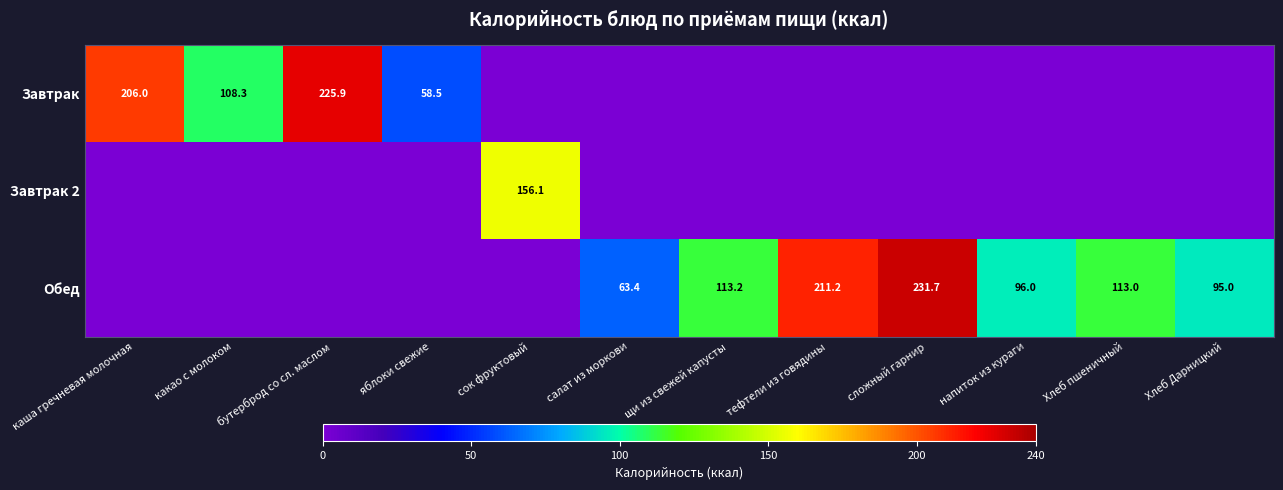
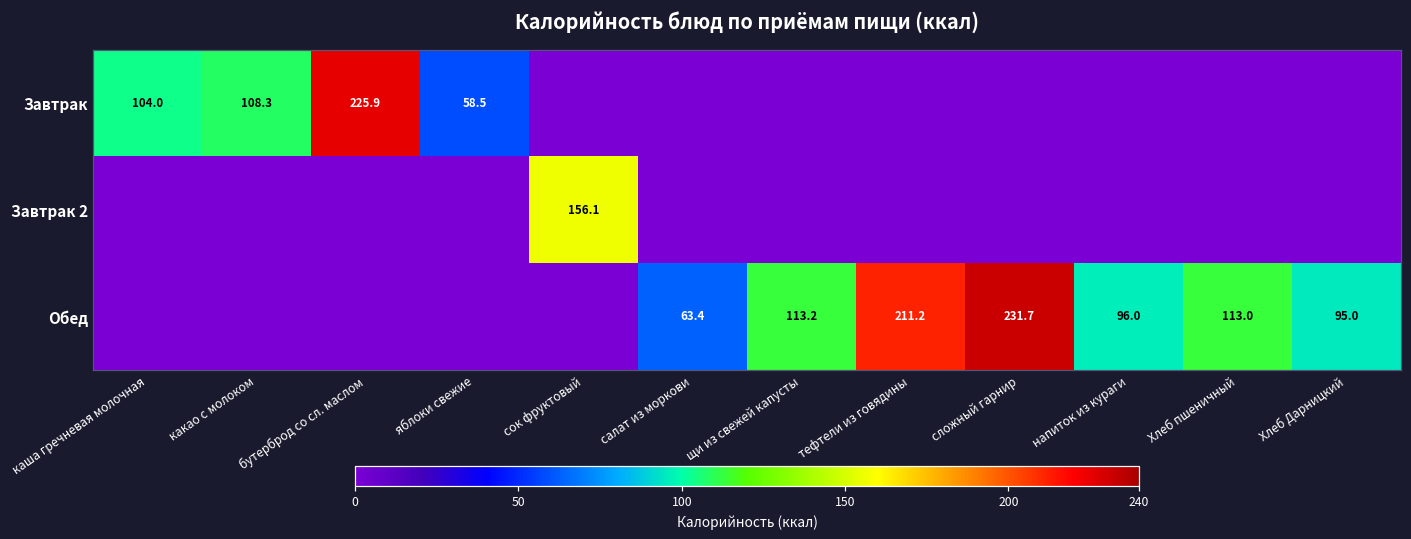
Завтрак, каша гречневая молочная: 206.0 -> 104.0
